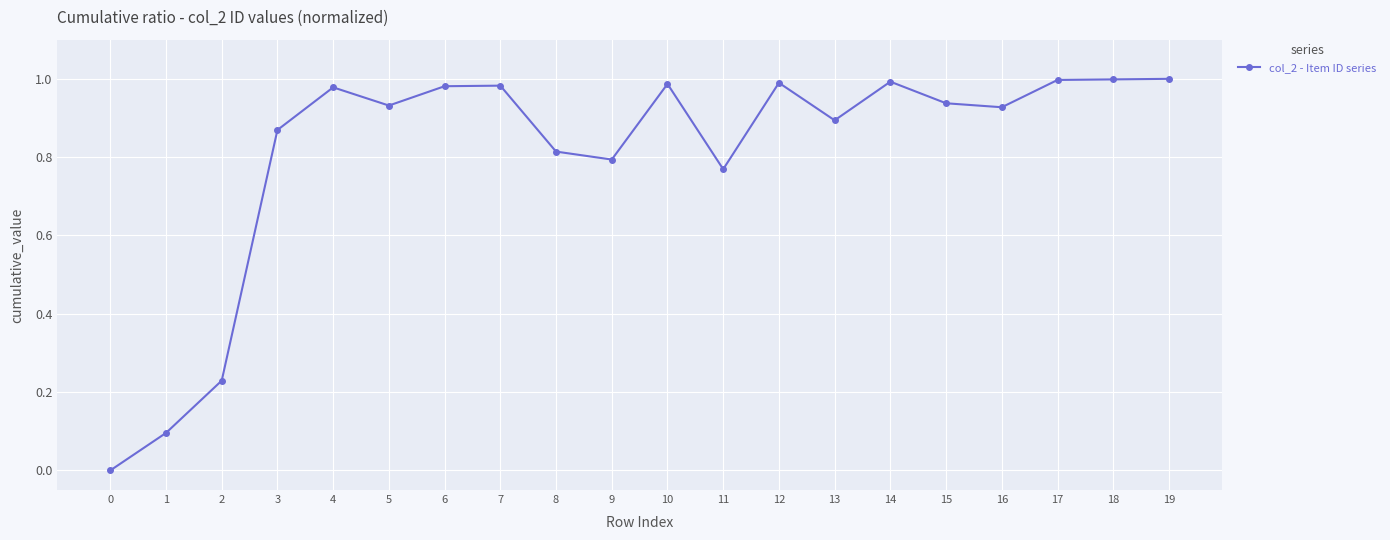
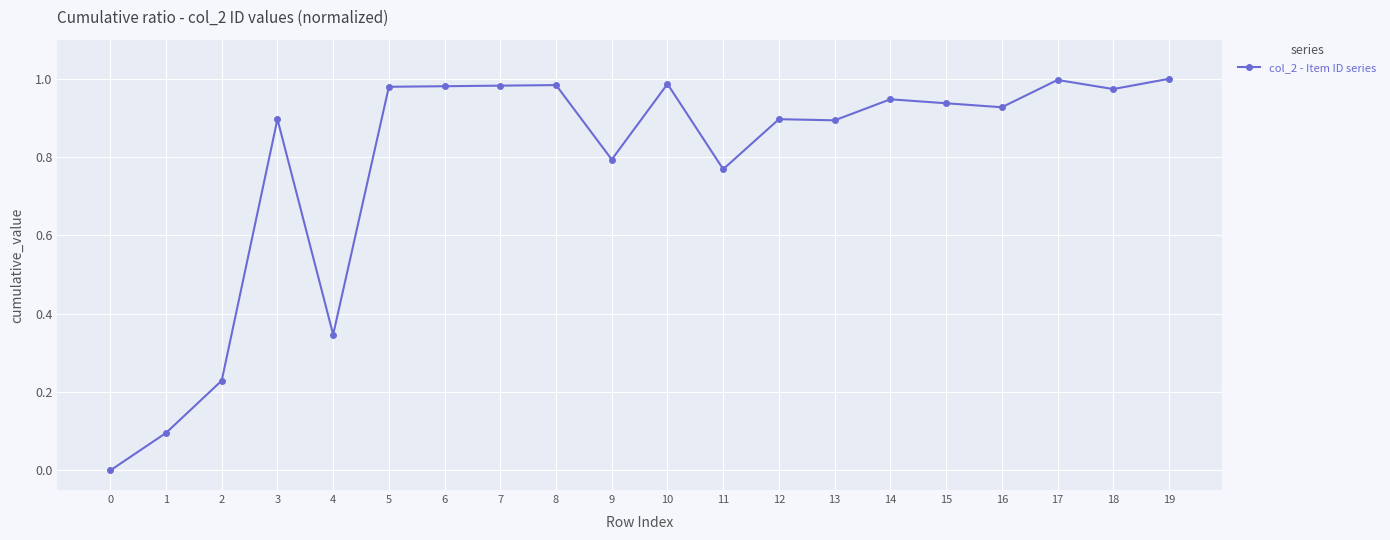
3: 0.87 -> 0.90
4: 0.98 -> 0.35
5: 0.93 -> 0.98
8: 0.81 -> 0.98
12: 0.99 -> 0.90
14: 0.99 -> 0.95
18: 1.00 -> 0.97
